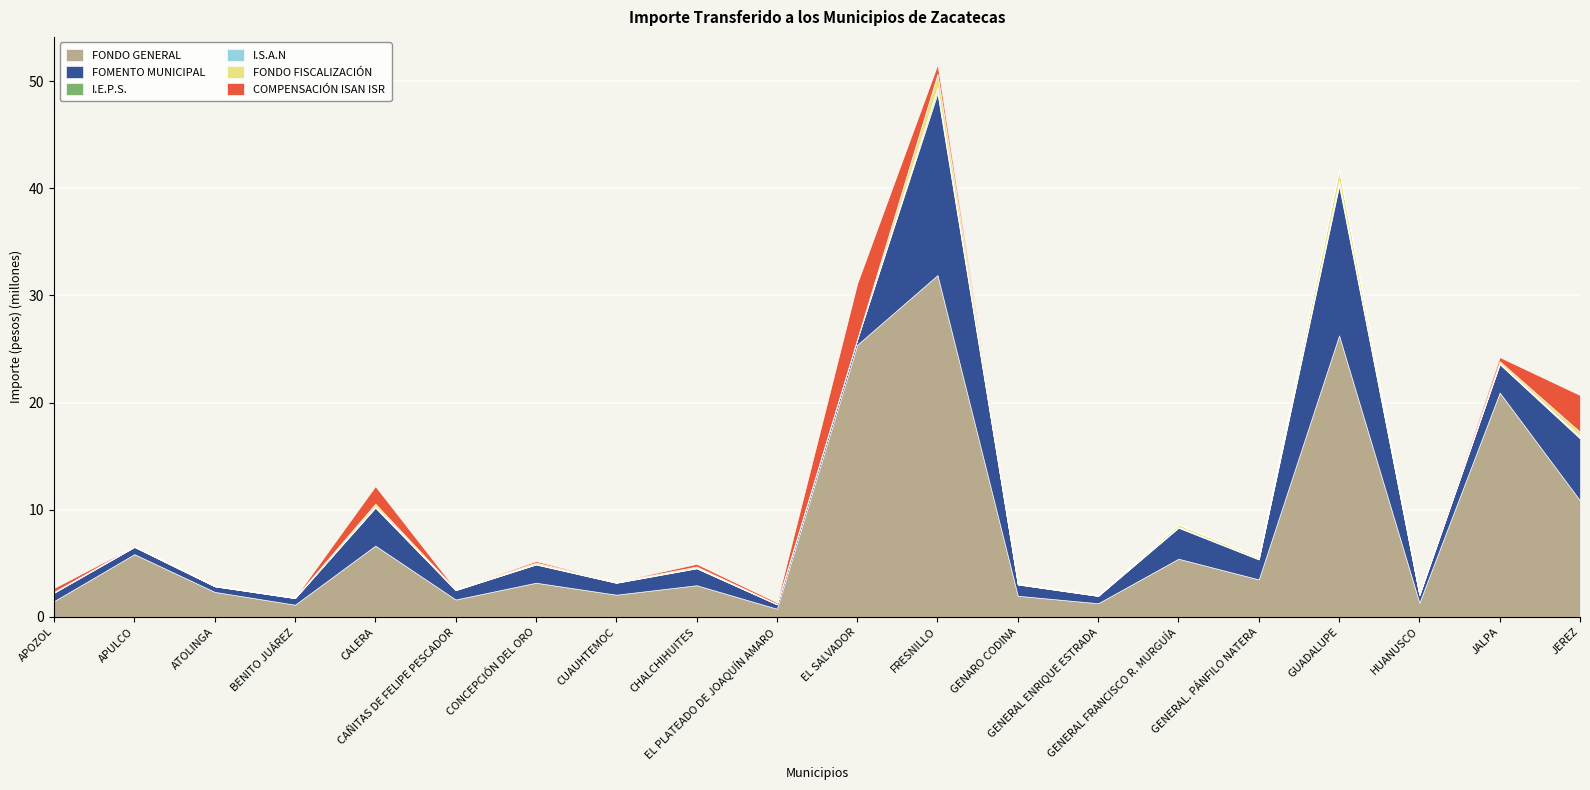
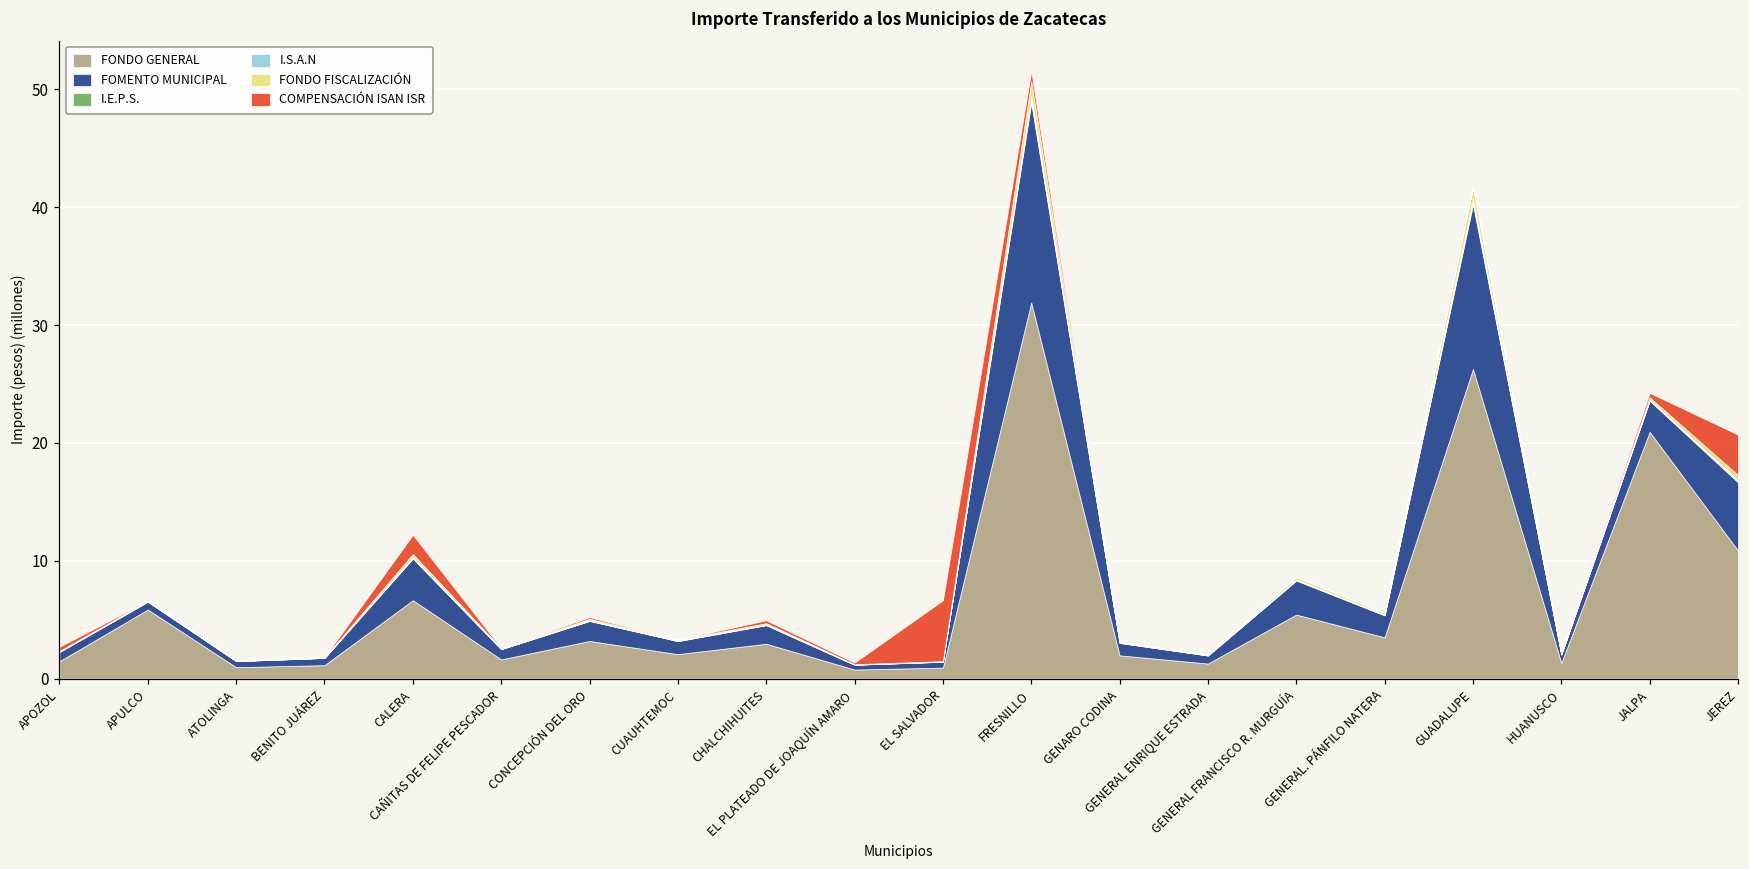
FONDO GENERAL, ATOLINGA: 2.3 -> 1.0
FONDO GENERAL, EL SALVADOR: 25.4 -> 0.9
